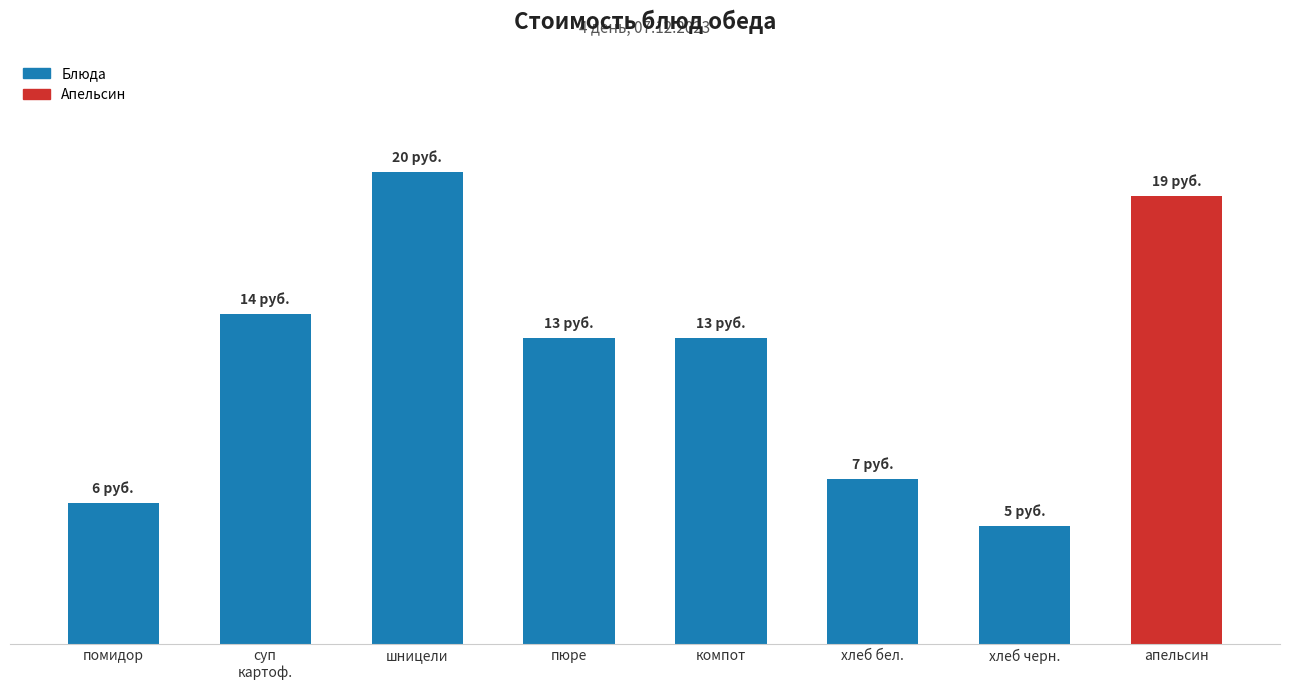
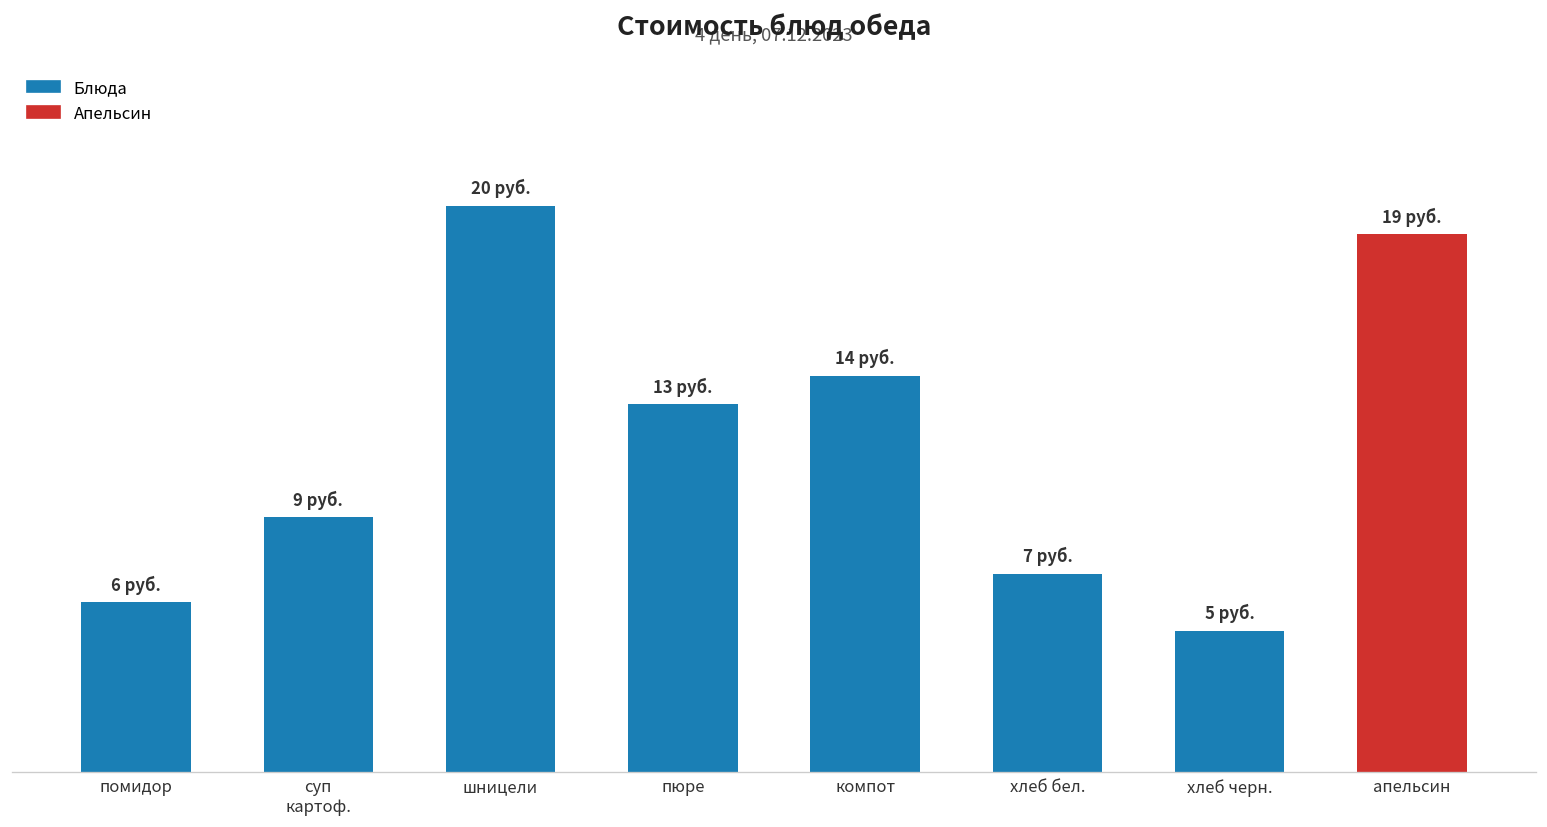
суп картоф.: 14 -> 9
компот: 13 -> 14
